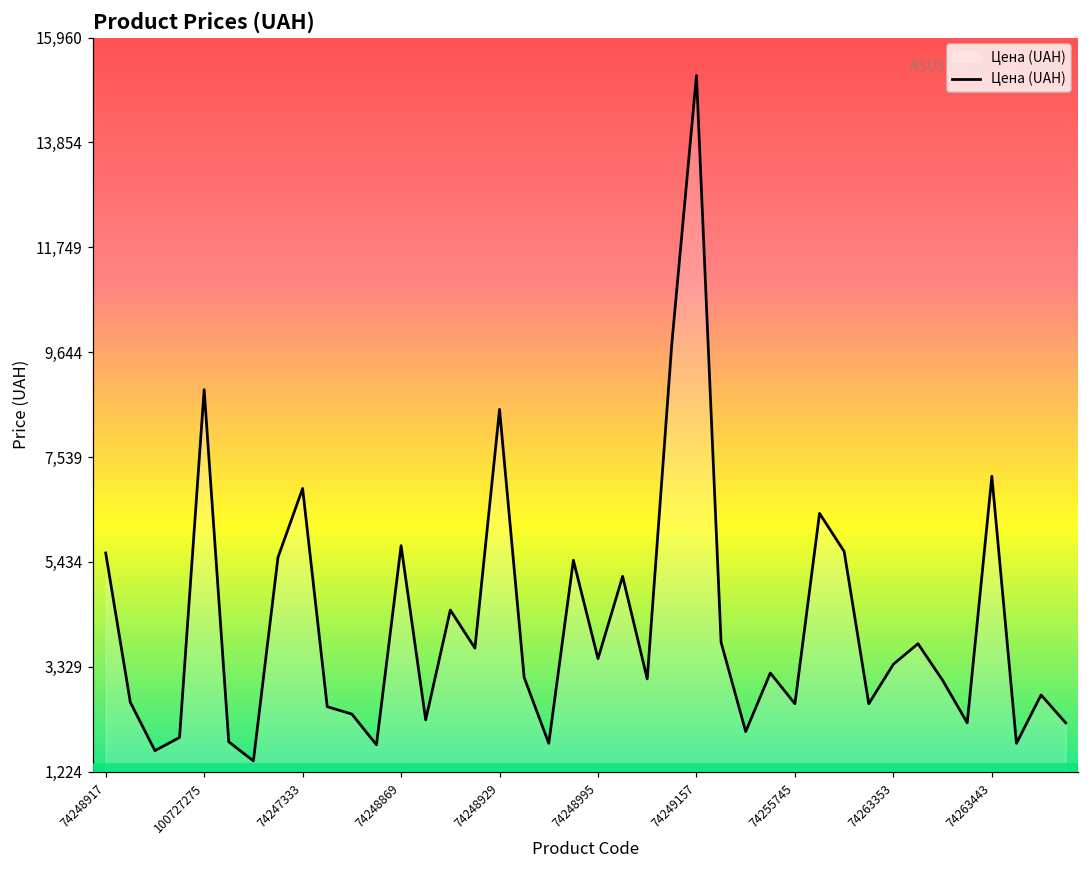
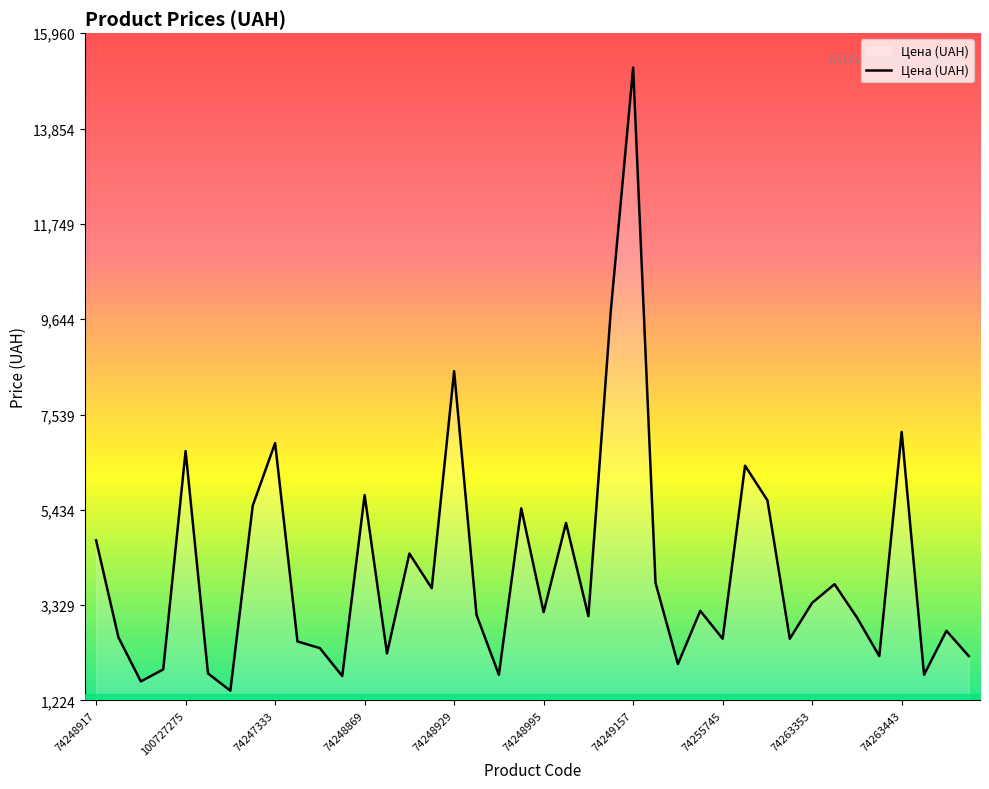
74248917: 5,600 -> 4,800
100727275: 8,900 -> 6,700
74248995: 3,500 -> 3,200
